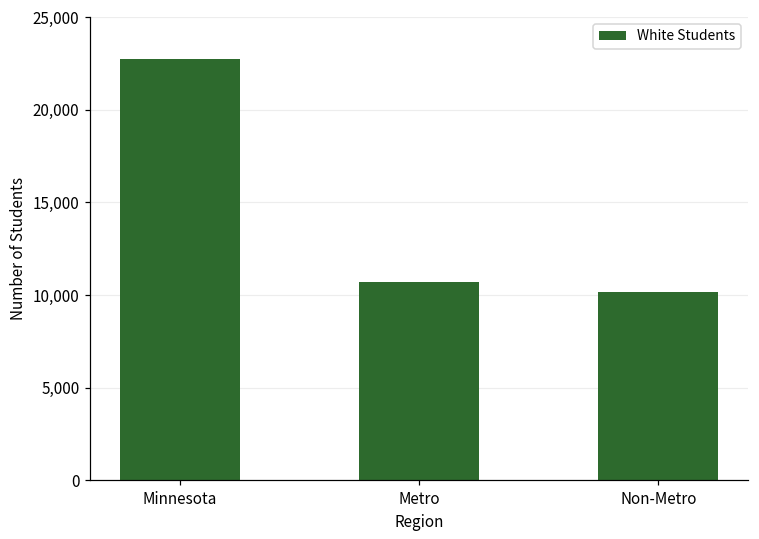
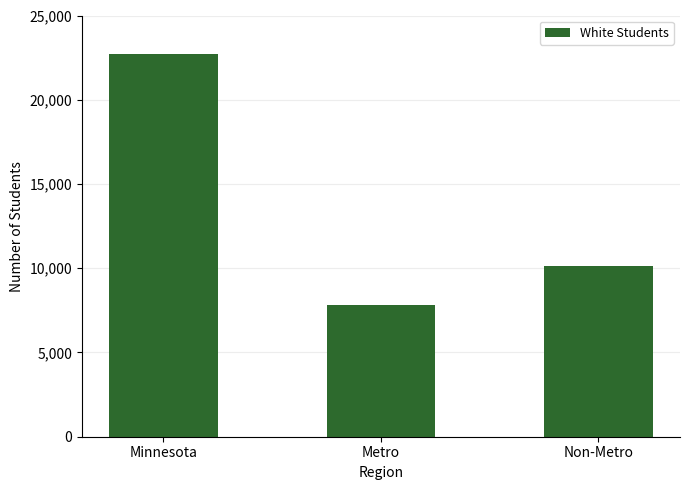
Metro: 10,700 -> 7,800
